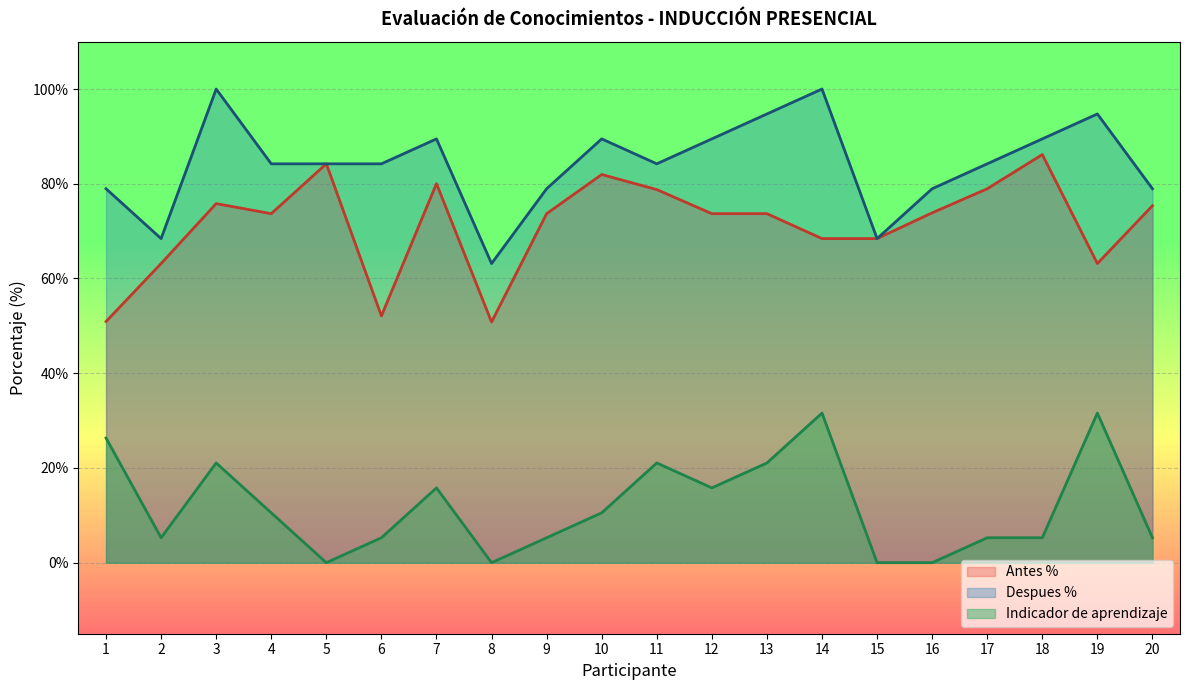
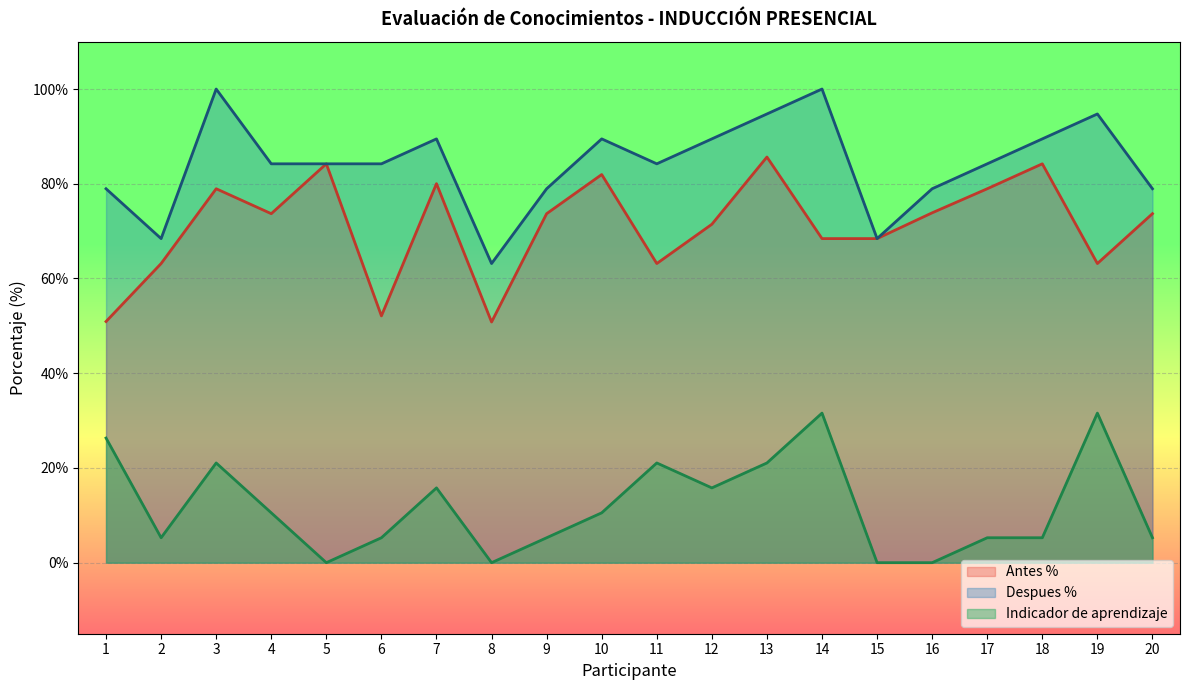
Antes %, 3: 76% -> 79%
Antes %, 11: 79% -> 63%
Antes %, 12: 74% -> 71%
Antes %, 13: 74% -> 86%
Antes %, 18: 86% -> 84%
Antes %, 20: 75% -> 74%
